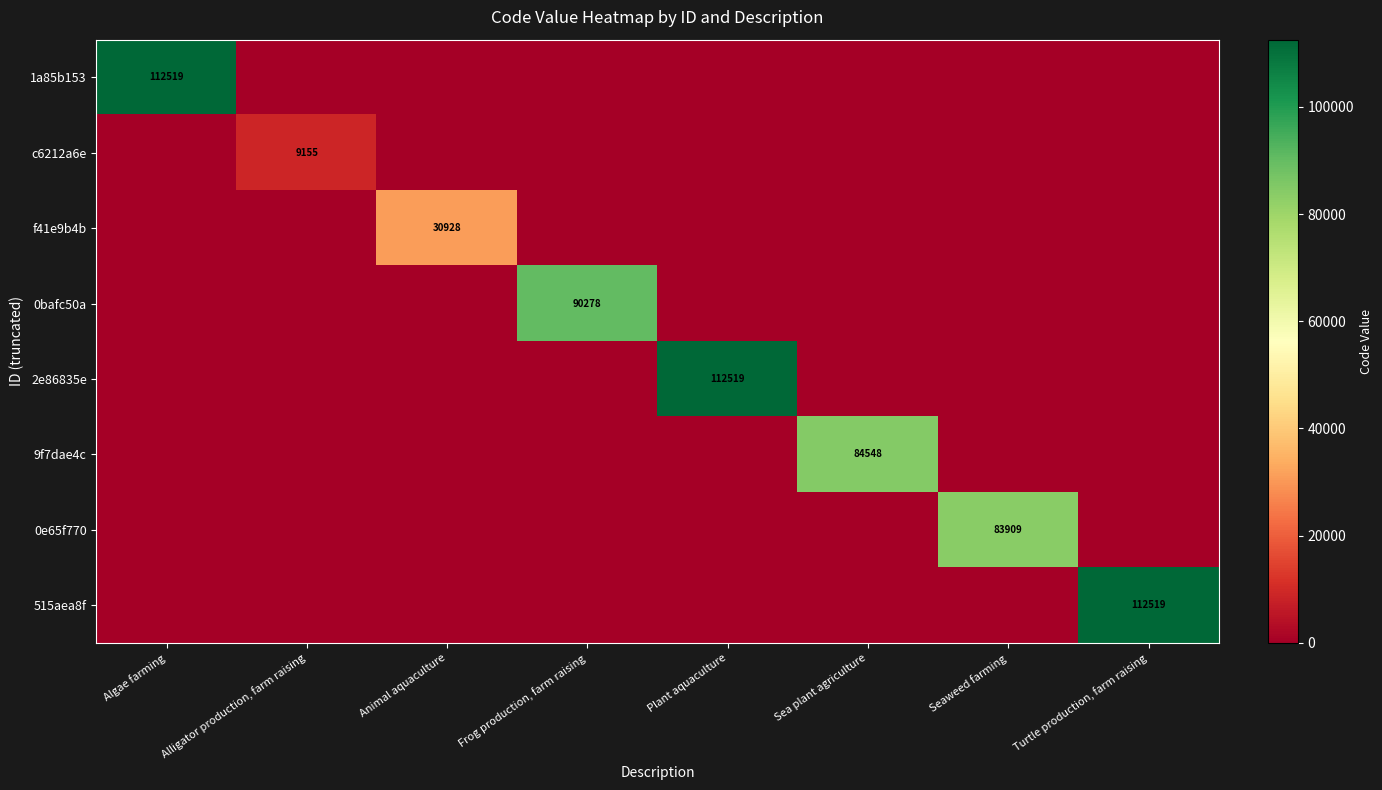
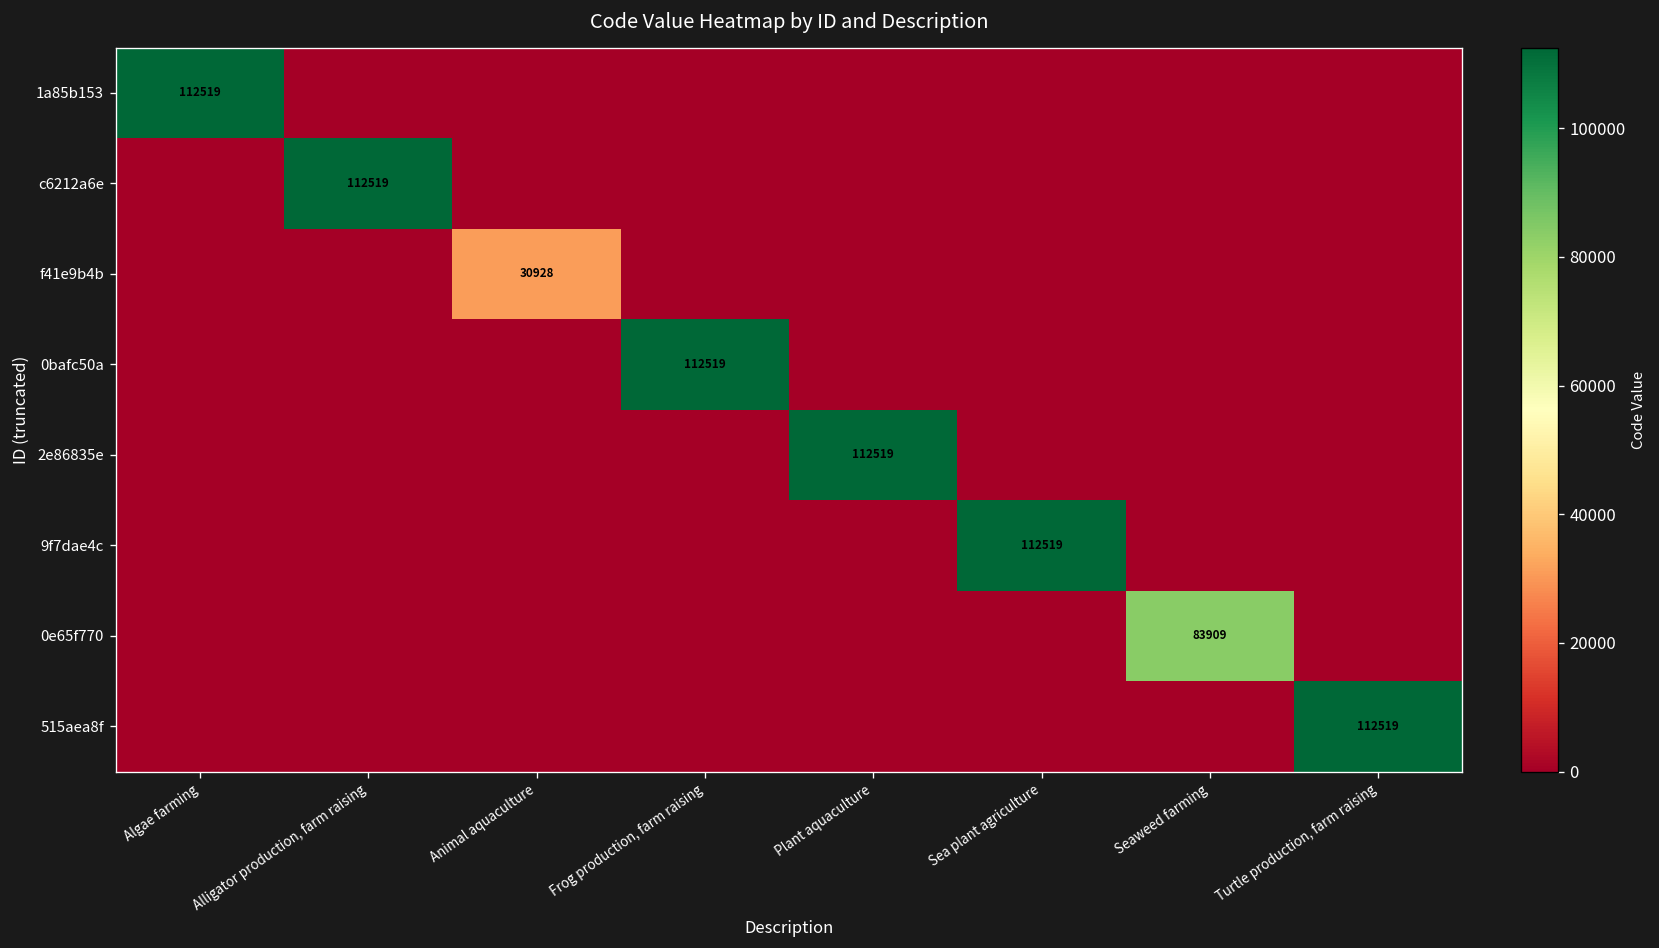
c6212a6e, Alligator production, farm raising: 9155 -> 112519
0bafc50a, Frog production, farm raising: 90278 -> 112519
9f7dae4c, Sea plant agriculture: 84548 -> 112519
